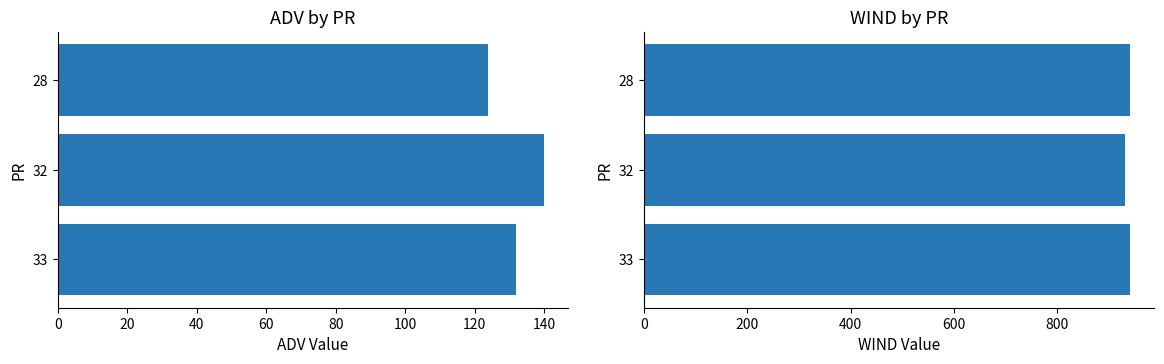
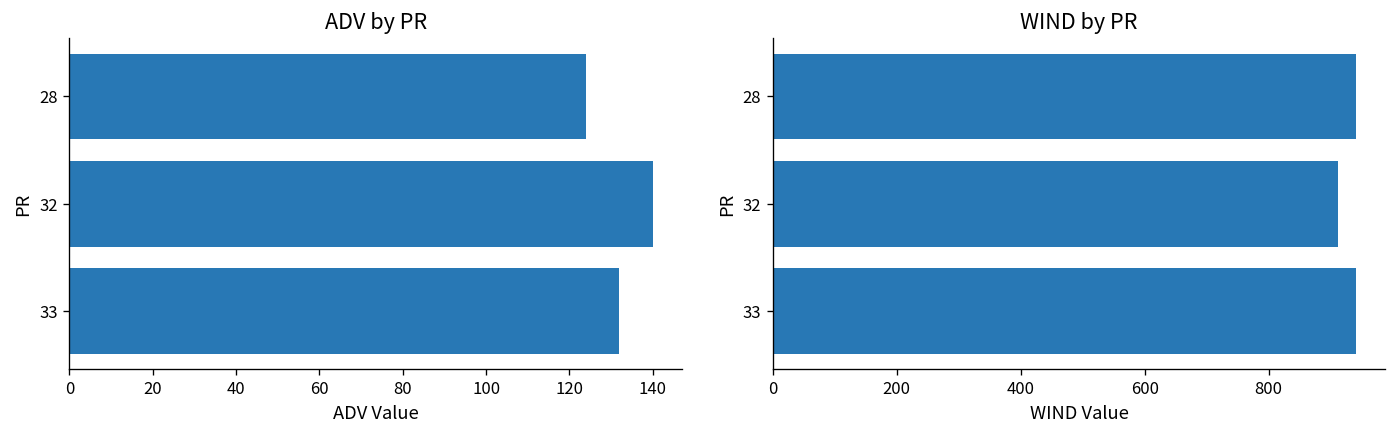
WIND by PR, 32: 930 -> 910
